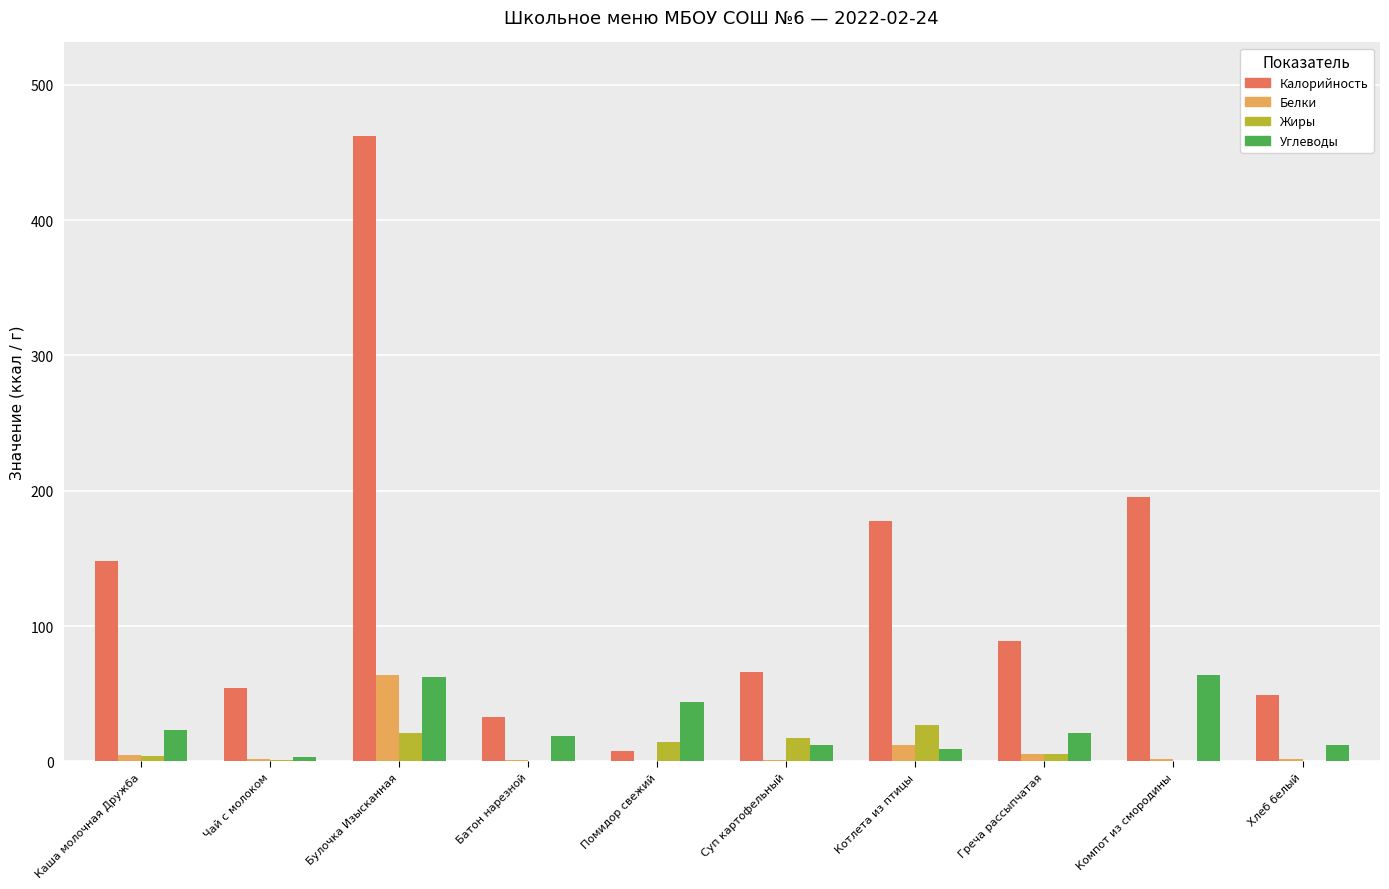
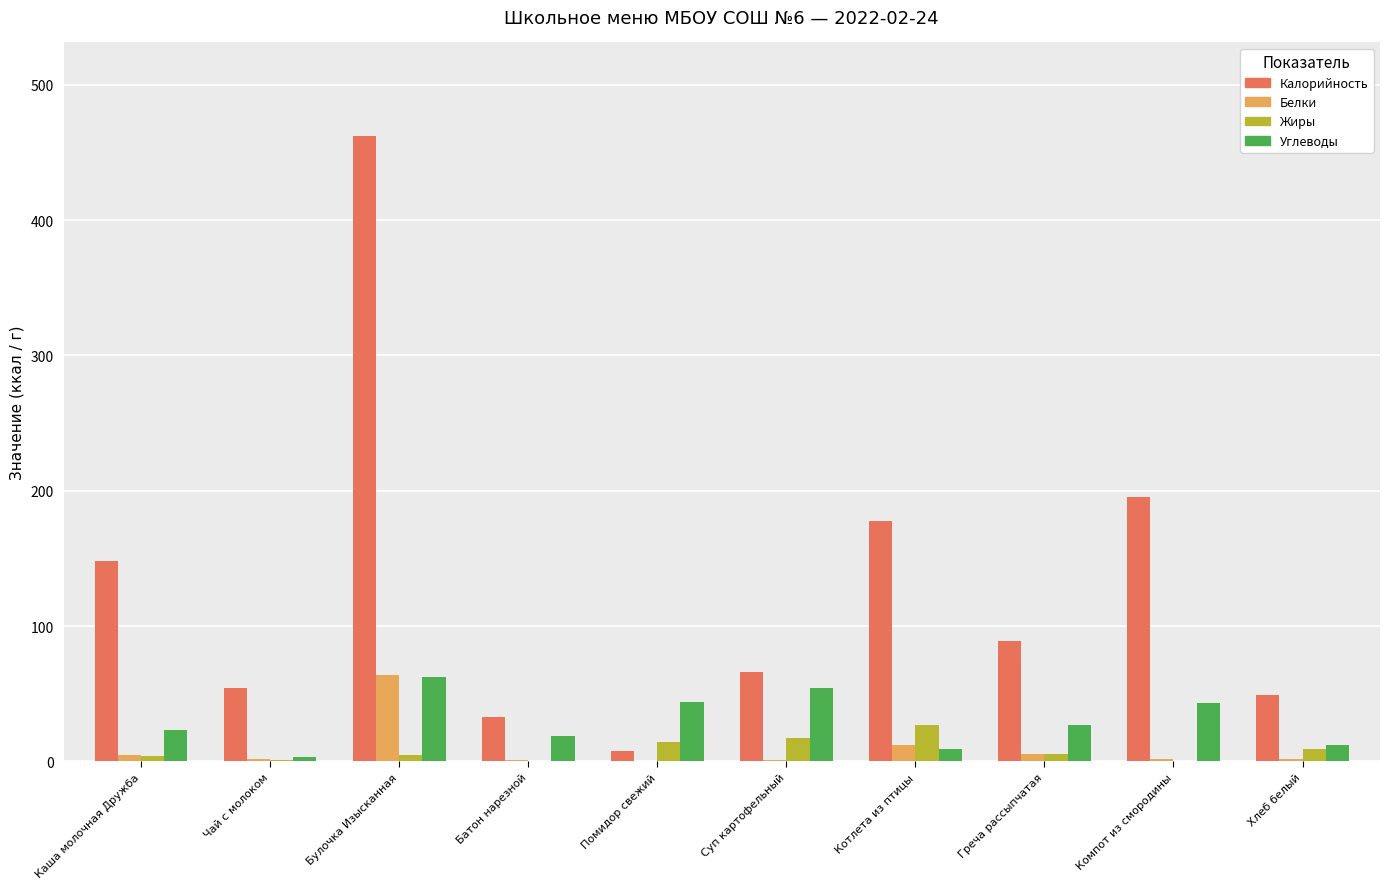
Жиры, Булочка Изысканная: 21 -> 5
Углеводы, Суп картофельный: 12 -> 54
Углеводы, Греча рассыпчатая: 21 -> 27
Углеводы, Компот из смородины: 64 -> 43
Жиры, Хлеб белый: 0 -> 9
